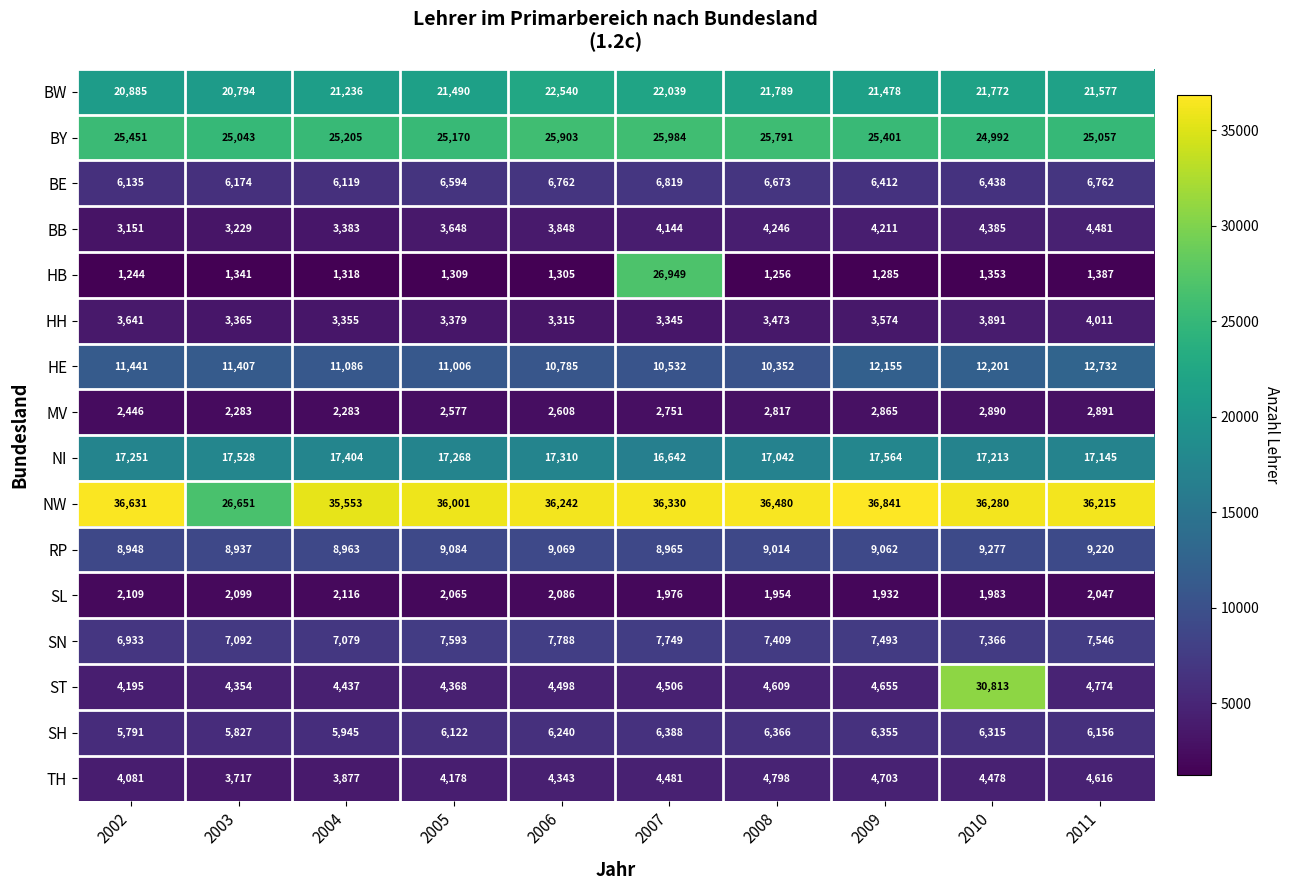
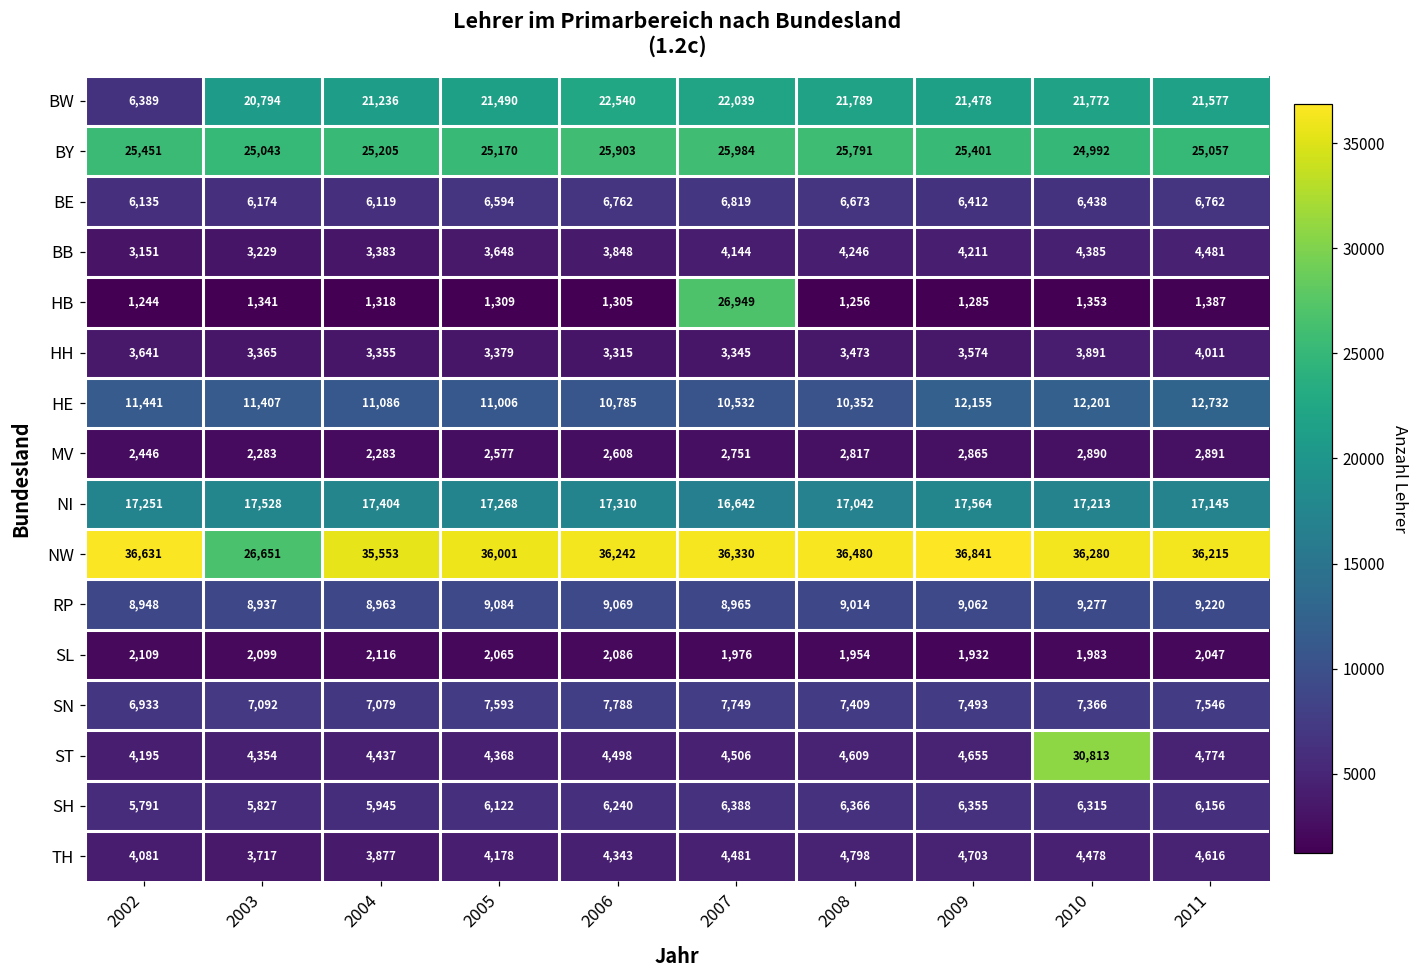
BW, 2002: 20,885 -> 6,389
